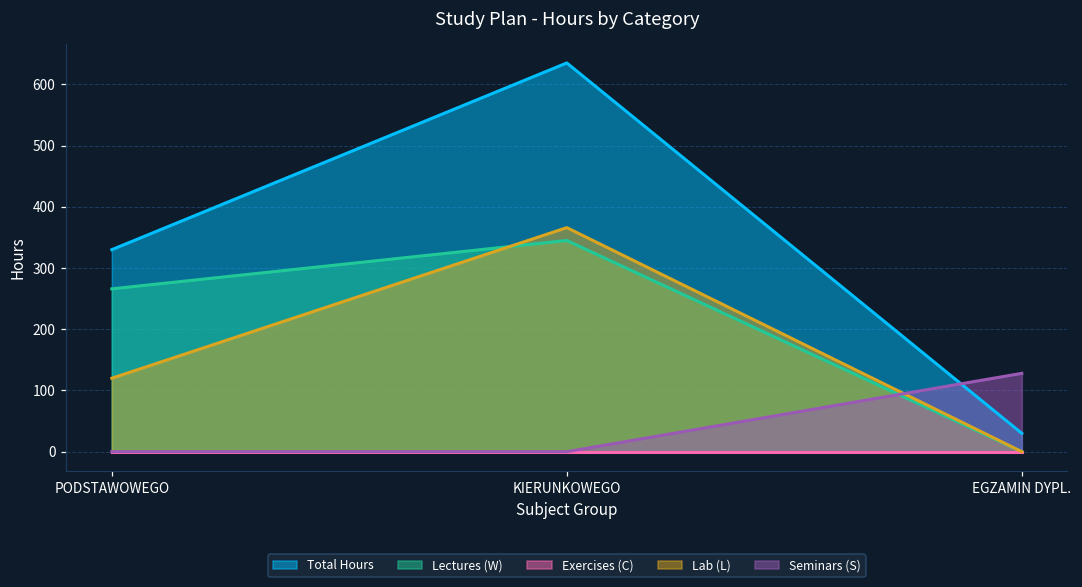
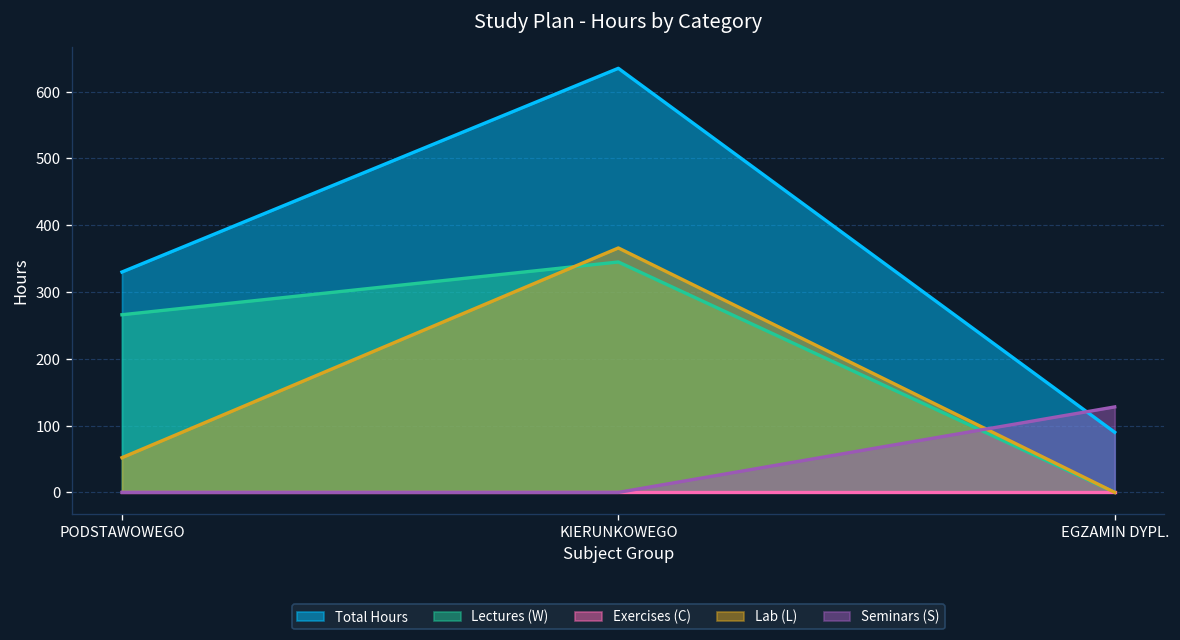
Lab (L), PODSTAWOWEGO: 120 -> 50
Total Hours, EGZAMIN DYPL.: 30 -> 90
